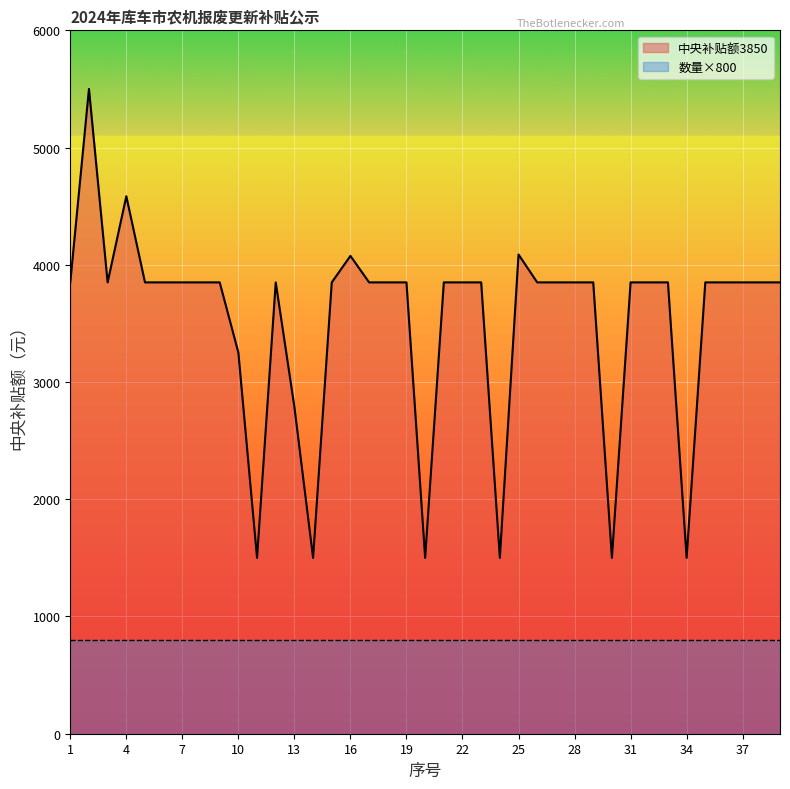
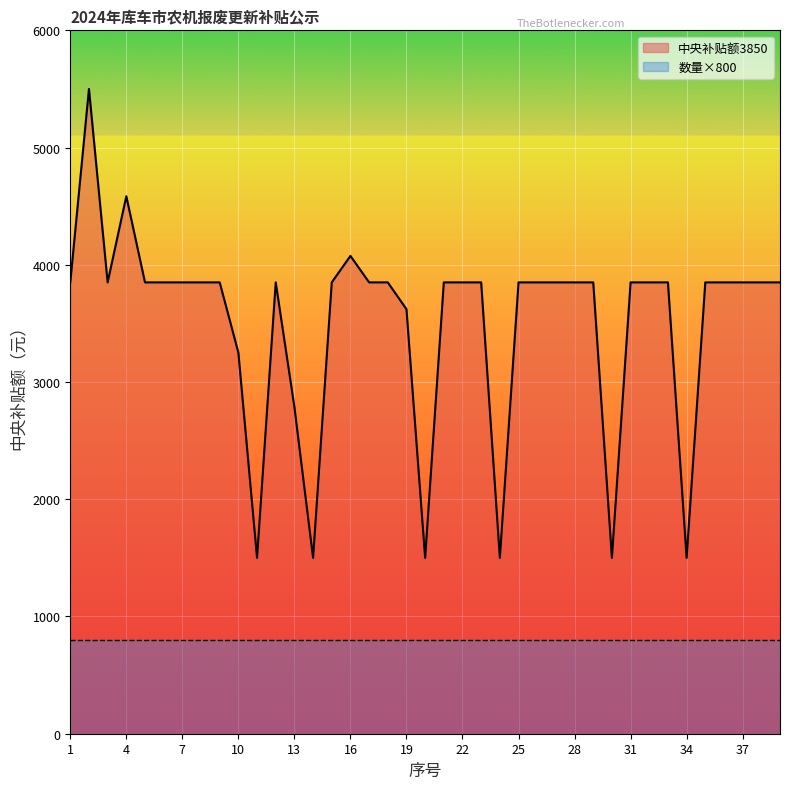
中央补贴额3850, 19: 3850 -> 3620
中央补贴额3850, 25: 4090 -> 3850
